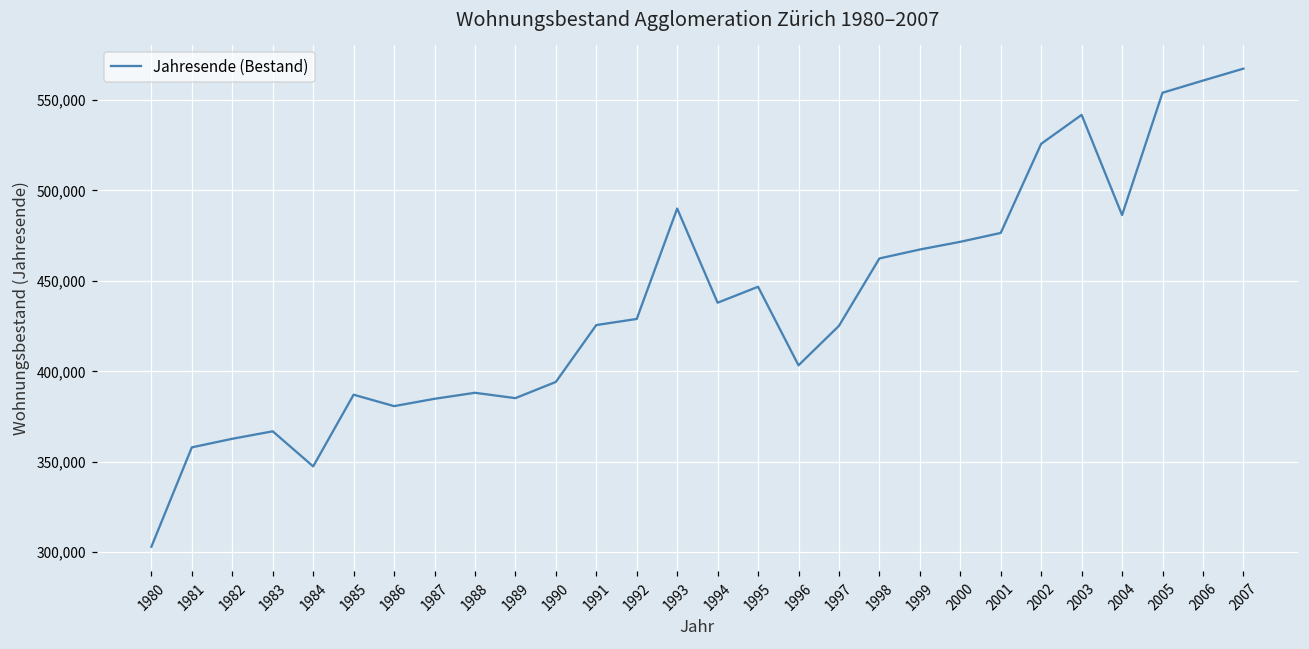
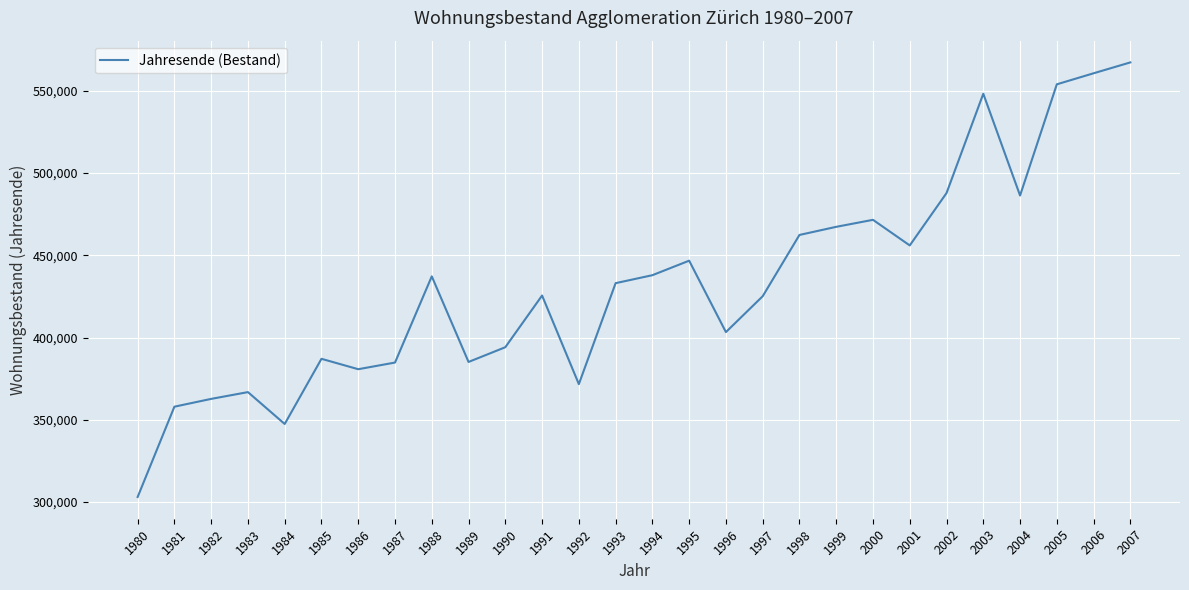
1988: 388,000 -> 437,000
1992: 429,000 -> 372,000
1993: 490,000 -> 433,000
2001: 477,000 -> 456,000
2002: 526,000 -> 488,000
2003: 542,000 -> 548,000
